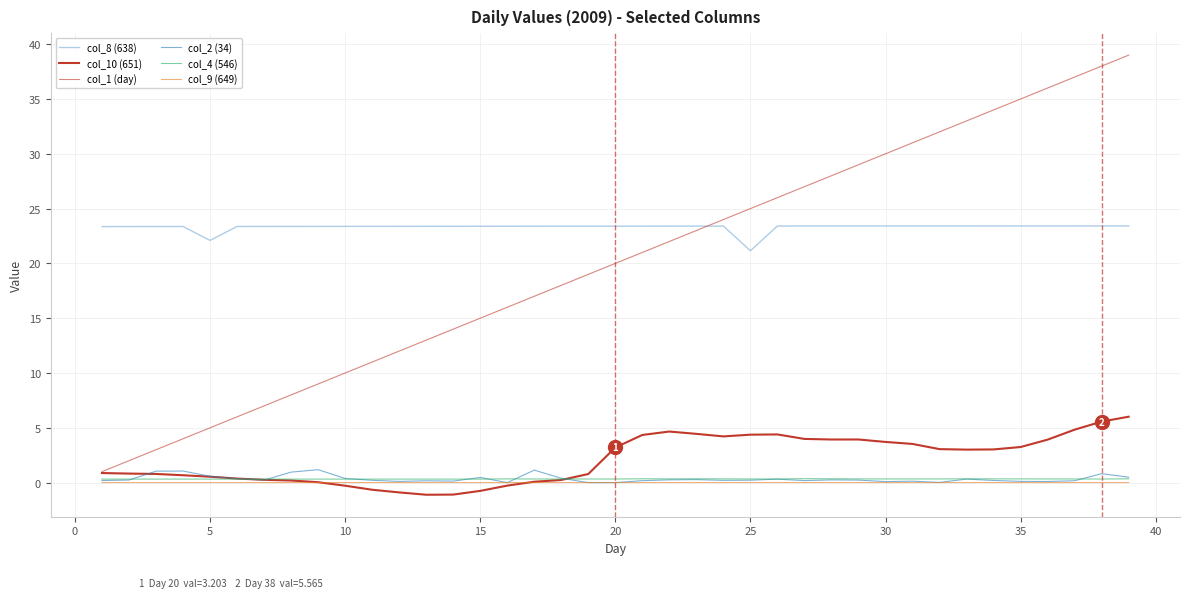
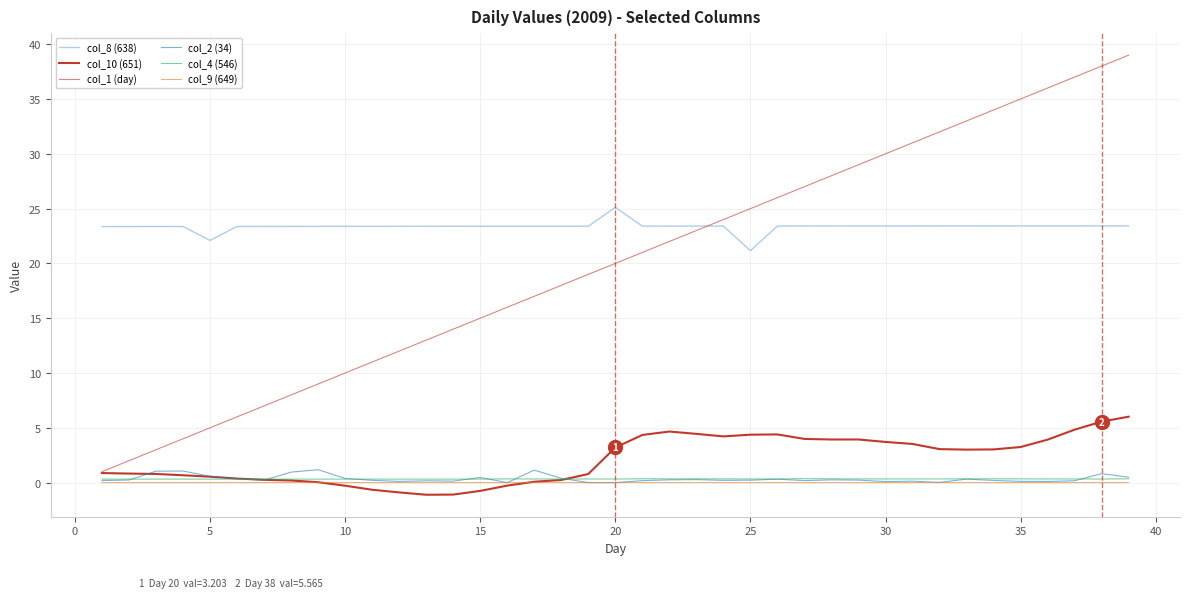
col_8 (638), 20: 23.4 -> 25.1
